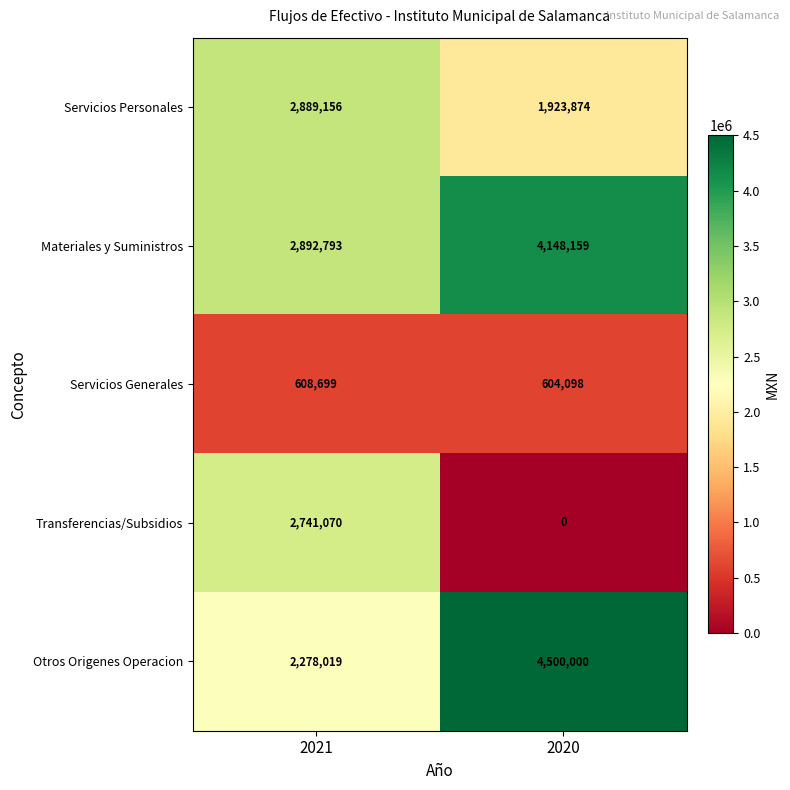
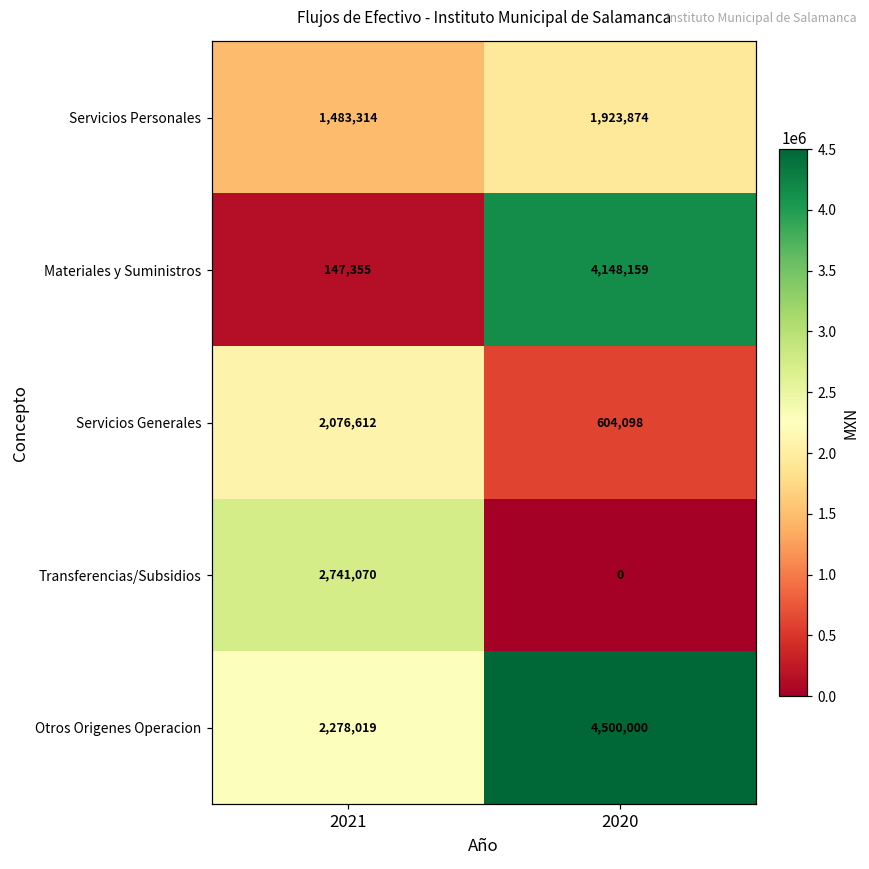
Servicios Personales, 2021: 2,889,156 -> 1,483,314
Materiales y Suministros, 2021: 2,892,793 -> 147,355
Servicios Generales, 2021: 608,699 -> 2,076,612
